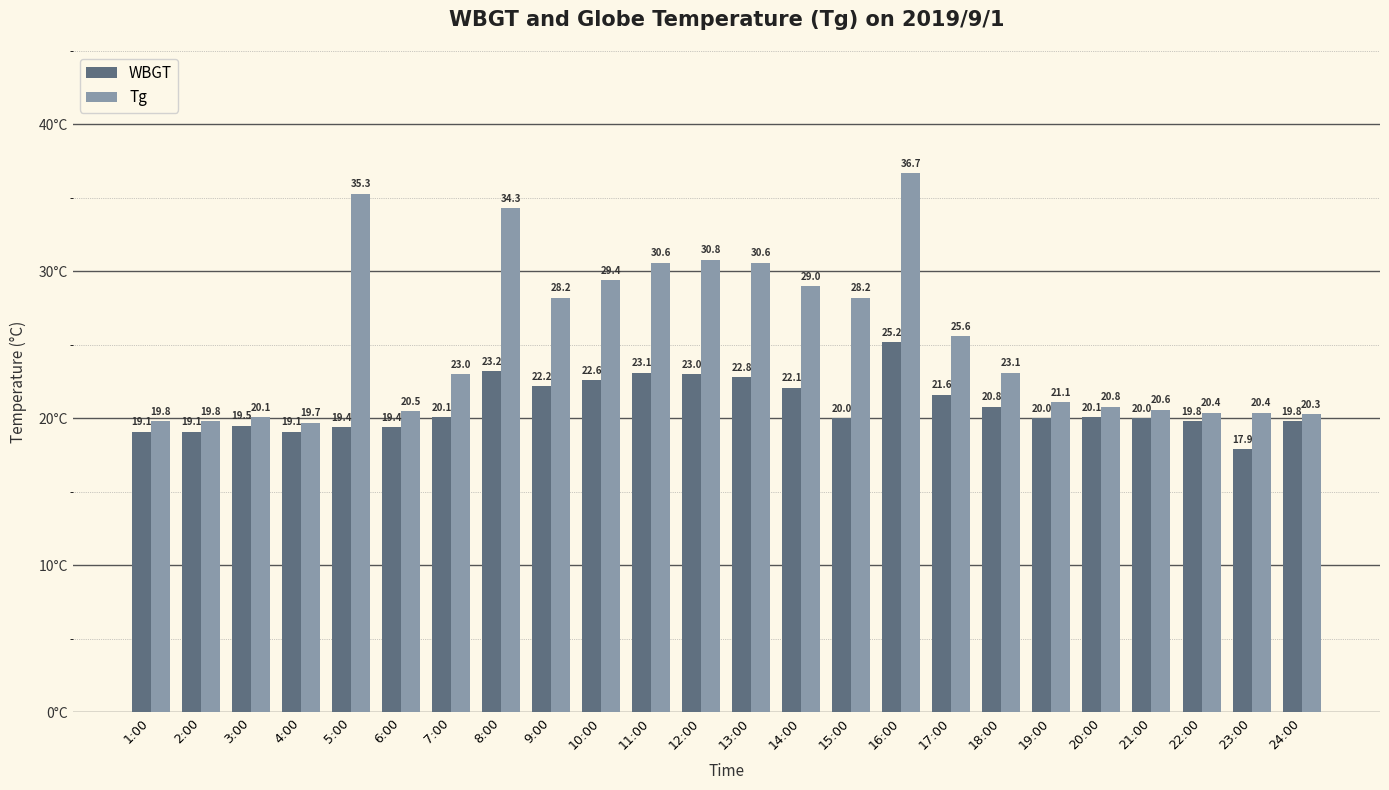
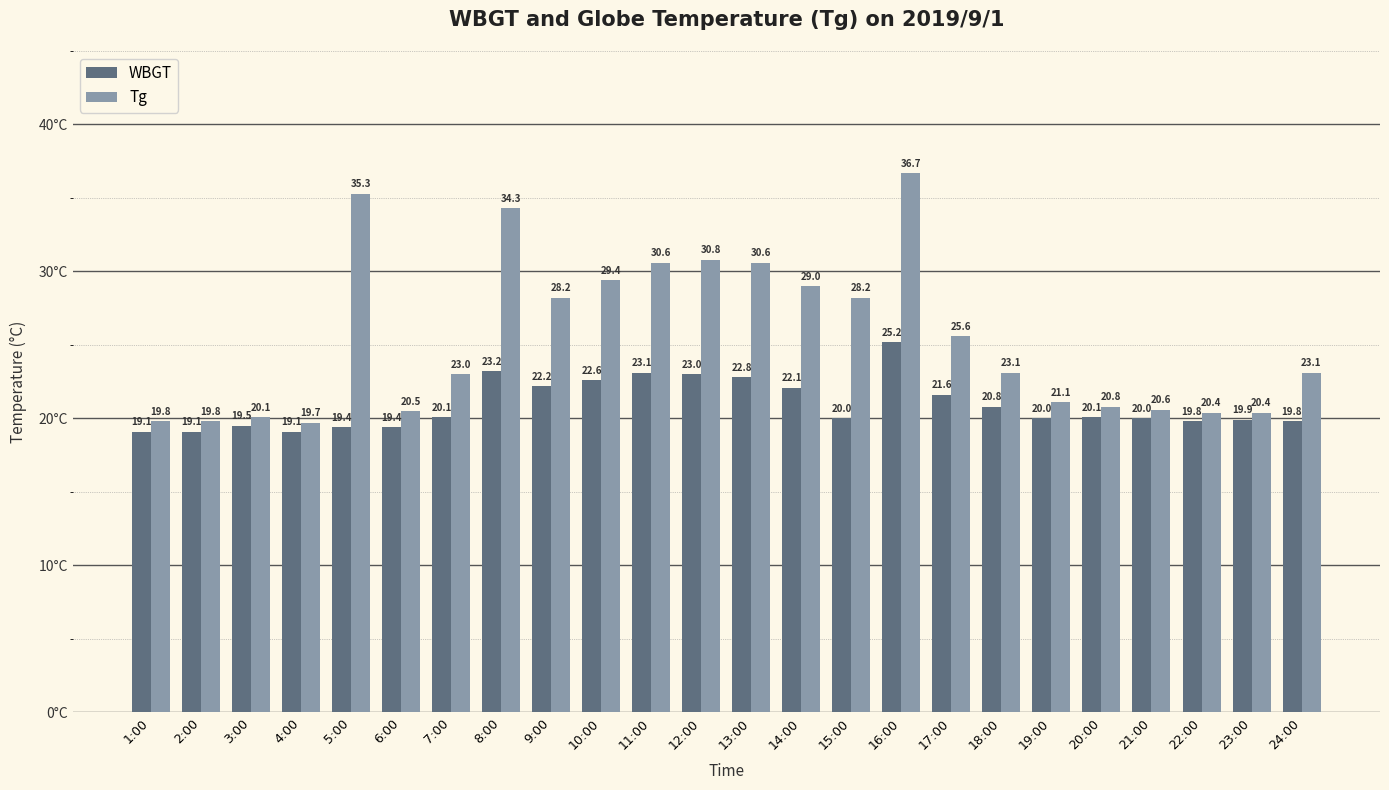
WBGT, 23:00: 17.9 -> 19.9
Tg, 24:00: 20.3 -> 23.1
